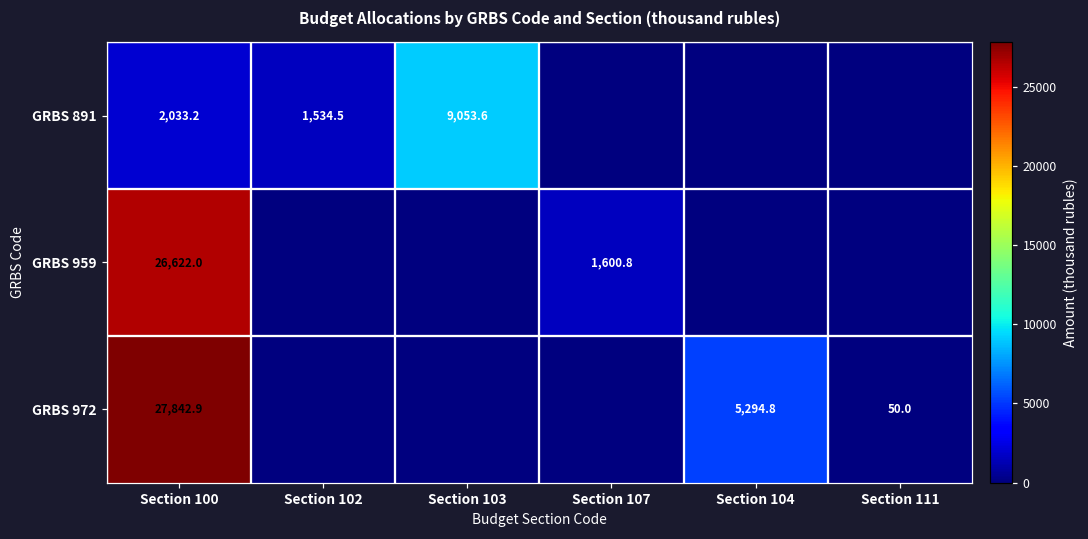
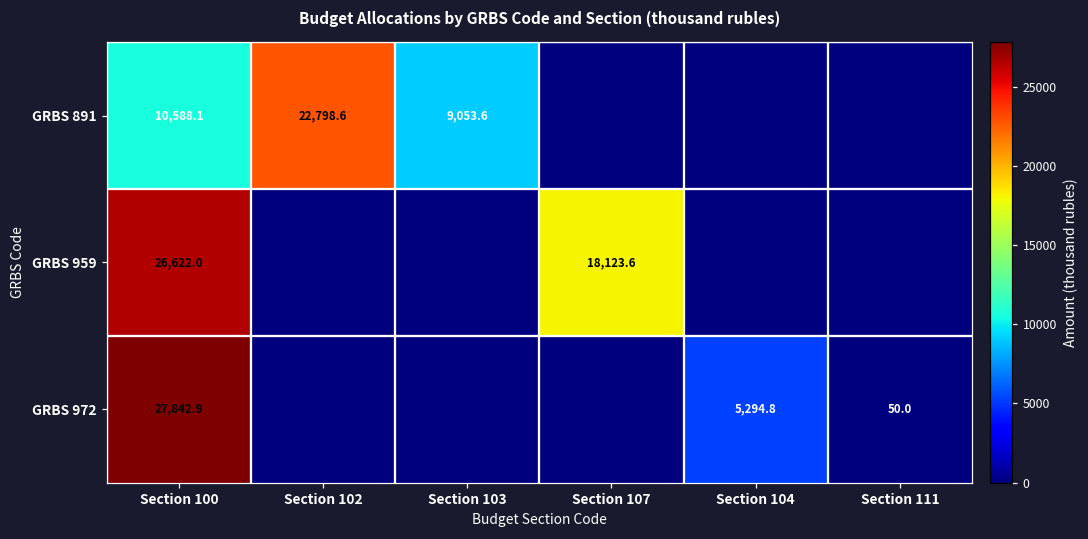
GRBS 891, Section 100: 2,033.2 -> 10,588.1
GRBS 891, Section 102: 1,534.5 -> 22,798.6
GRBS 959, Section 107: 1,600.8 -> 18,123.6
